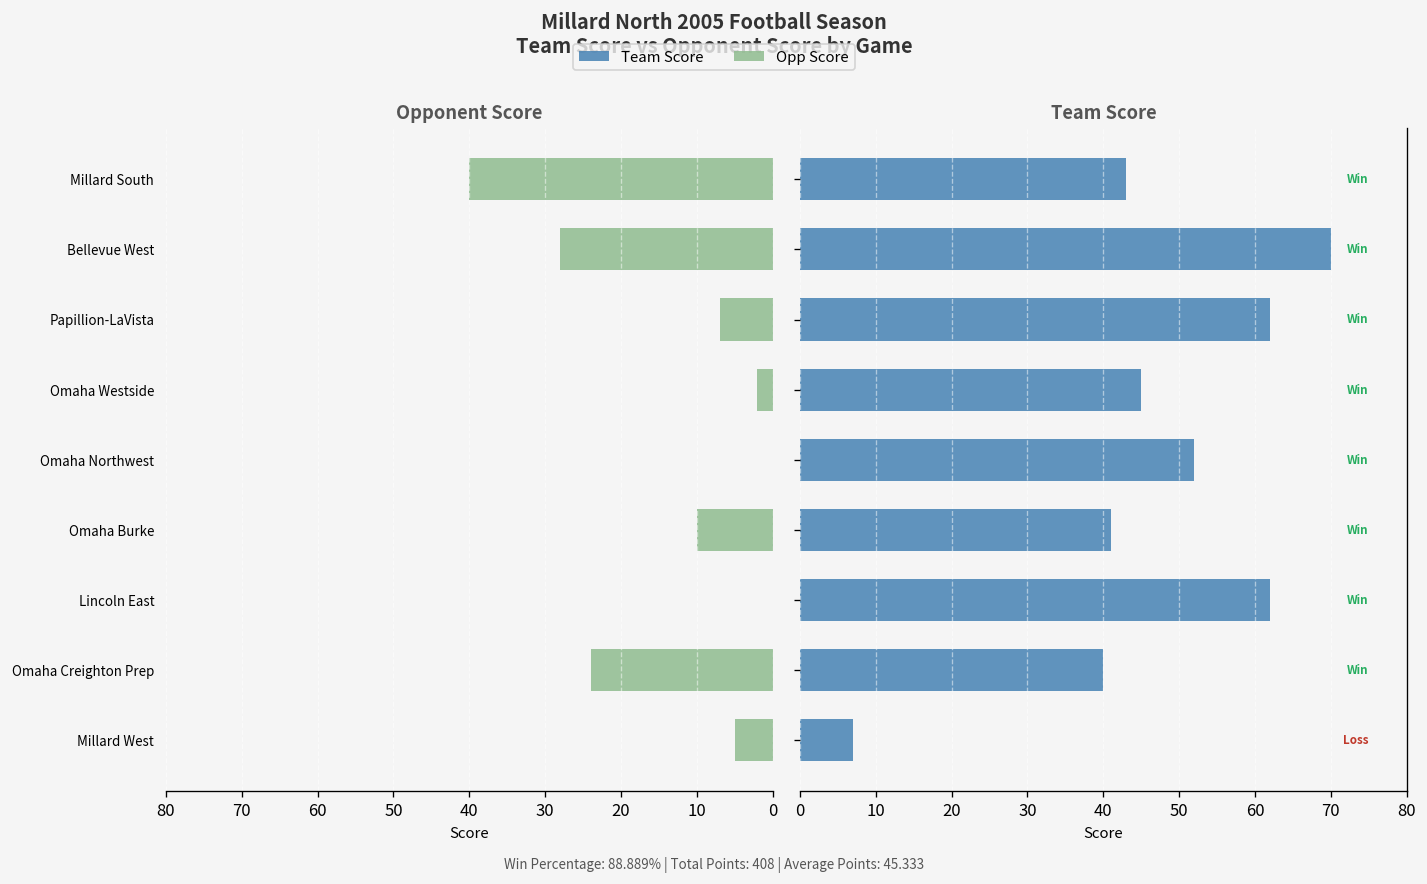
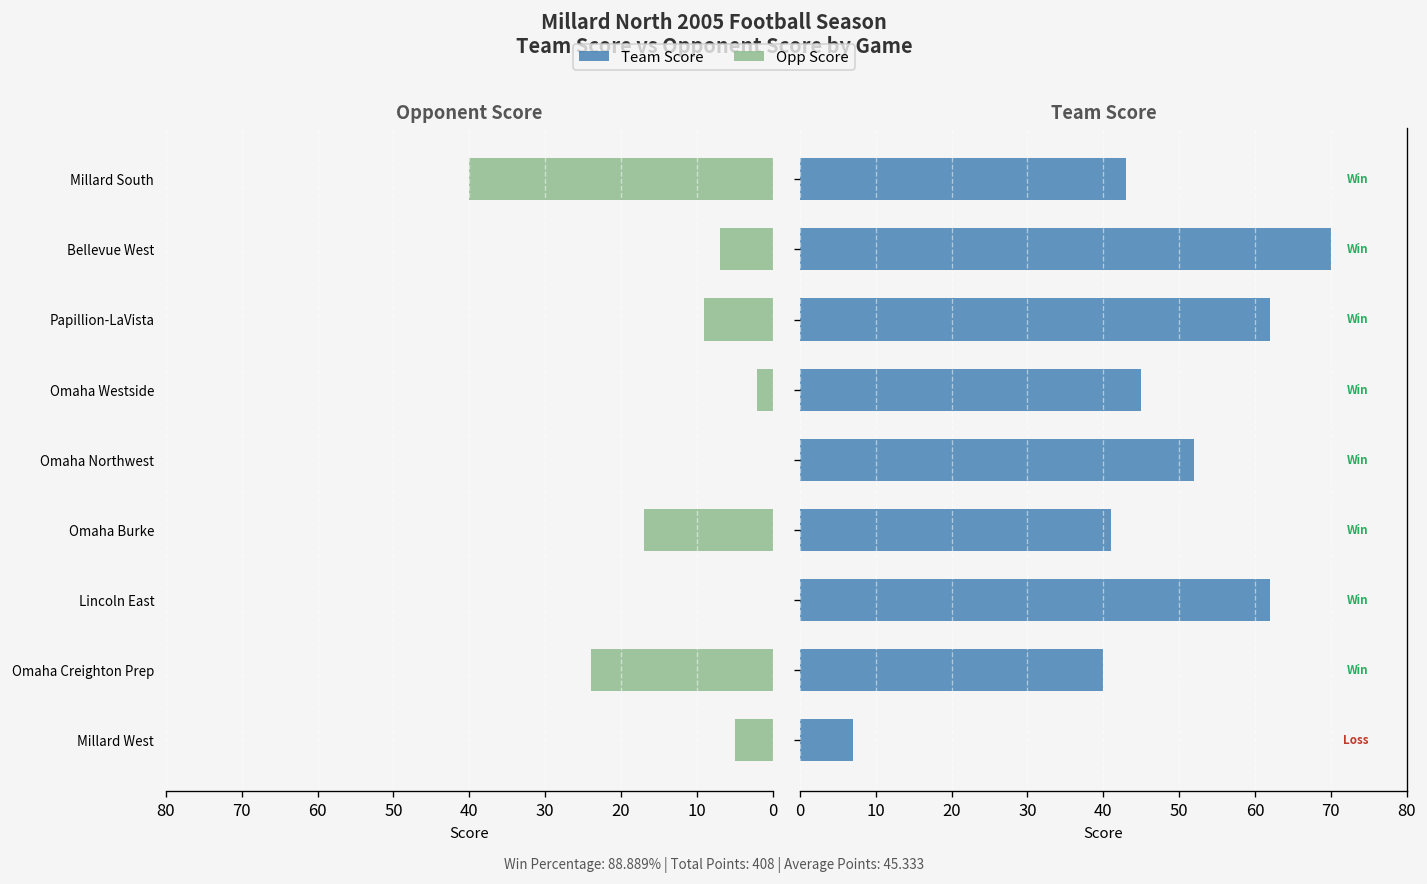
Opponent Score, Bellevue West: 28 -> 7
Opponent Score, Papillion-LaVista: 7 -> 9
Opponent Score, Omaha Burke: 10 -> 17
